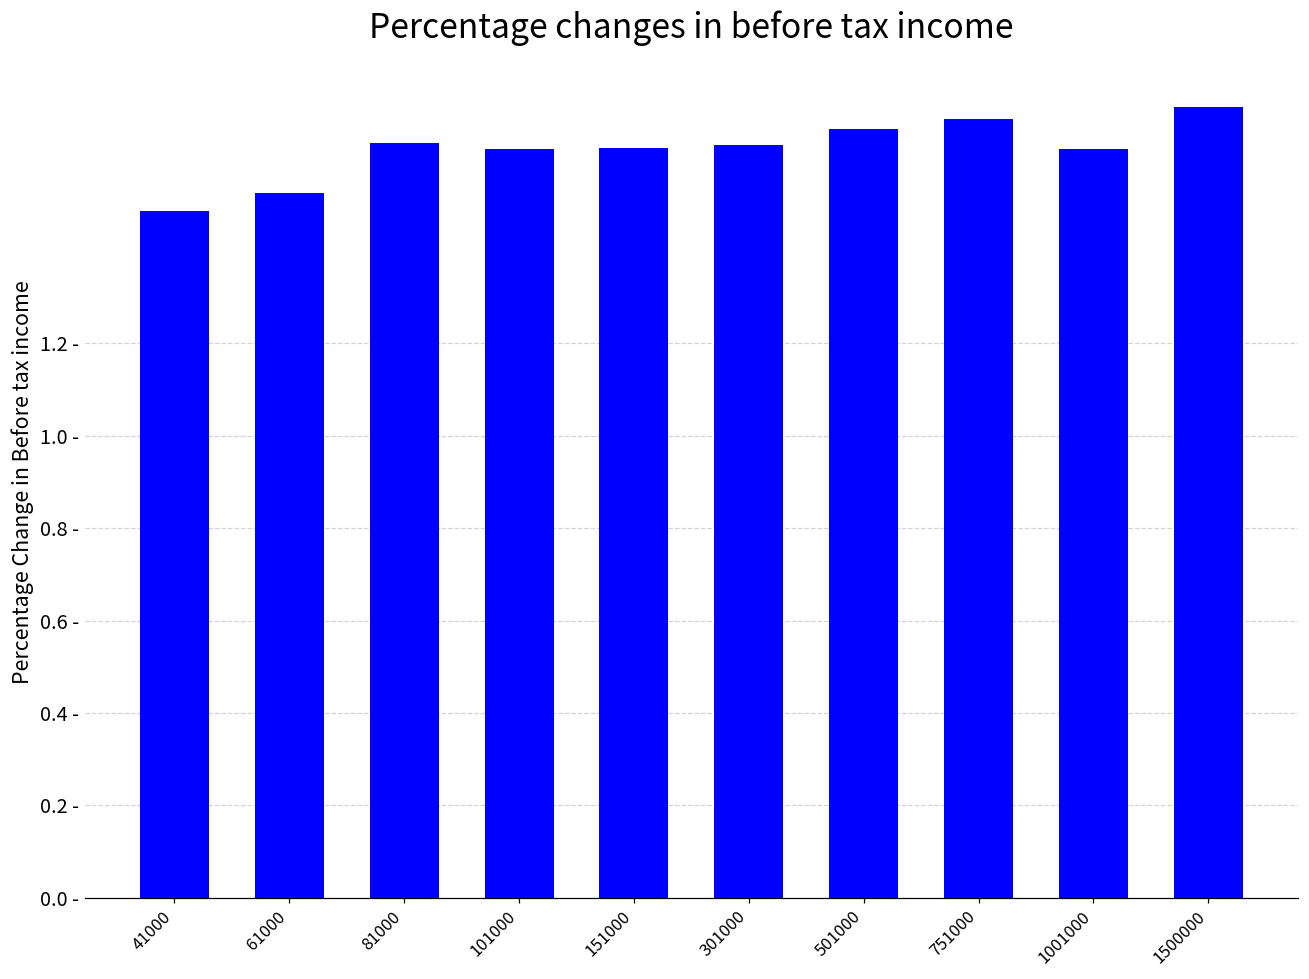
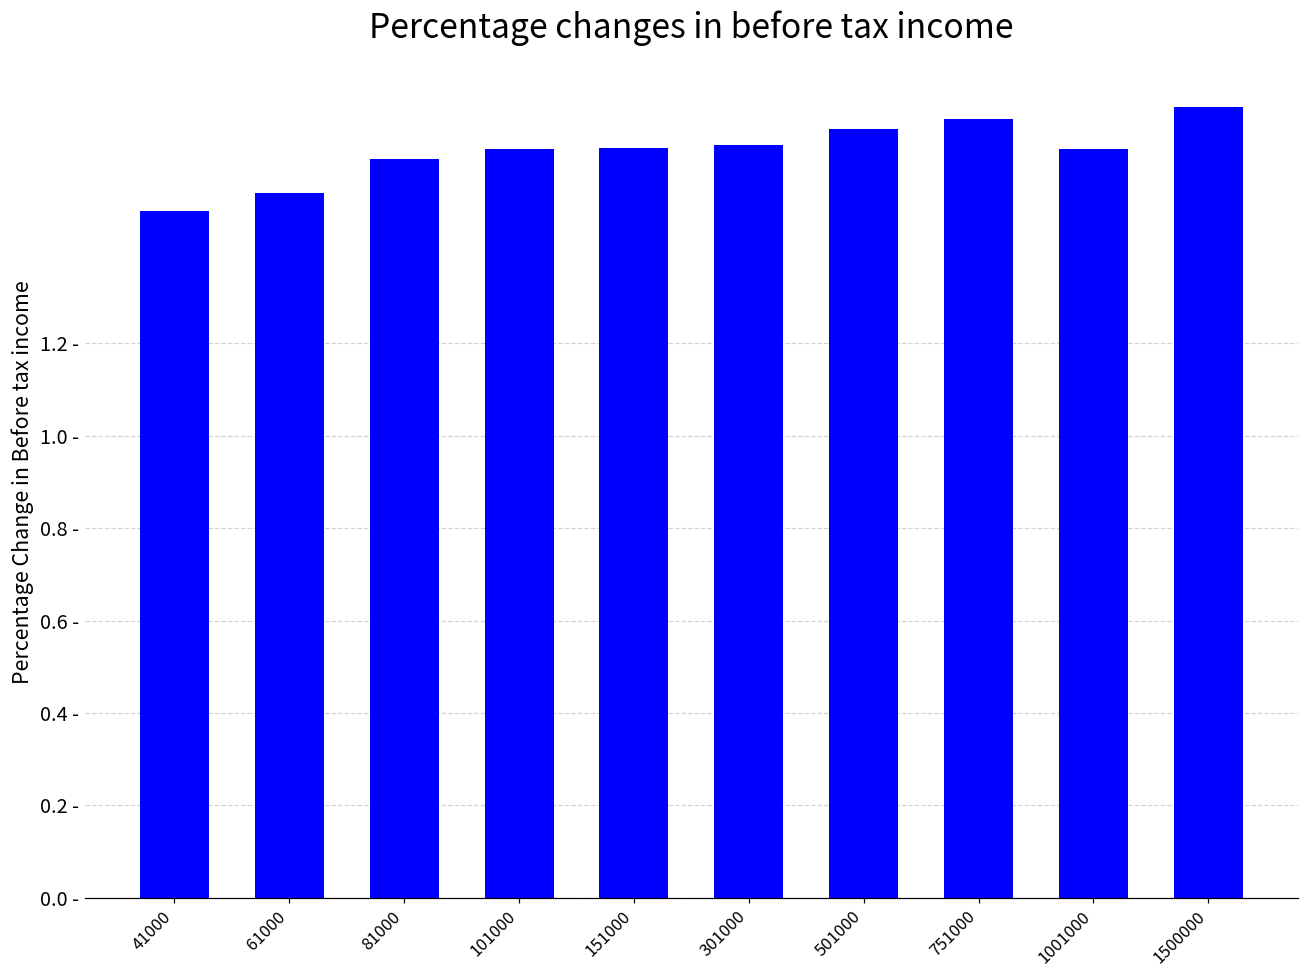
81000: 1.63 - -> 1.60 -
